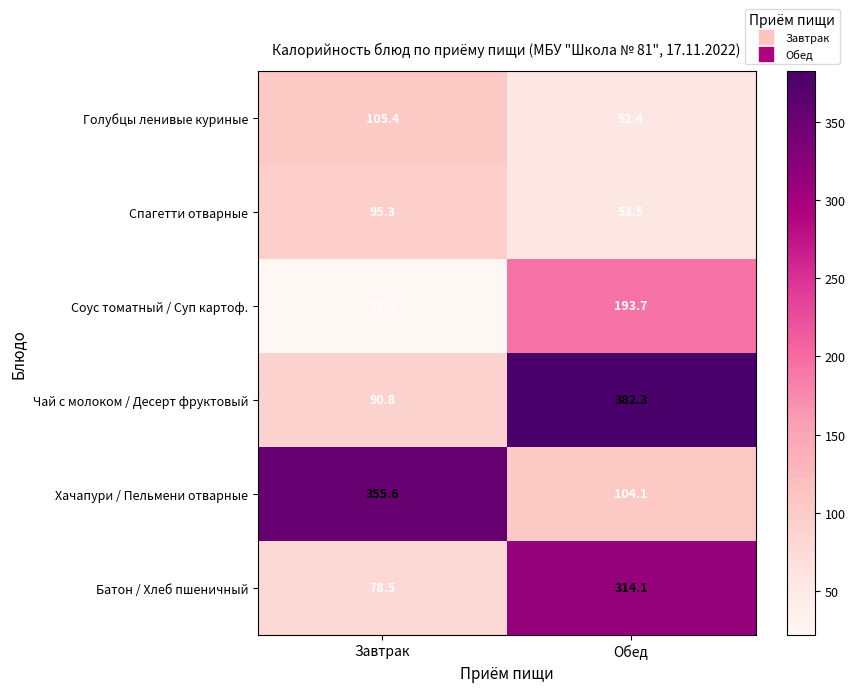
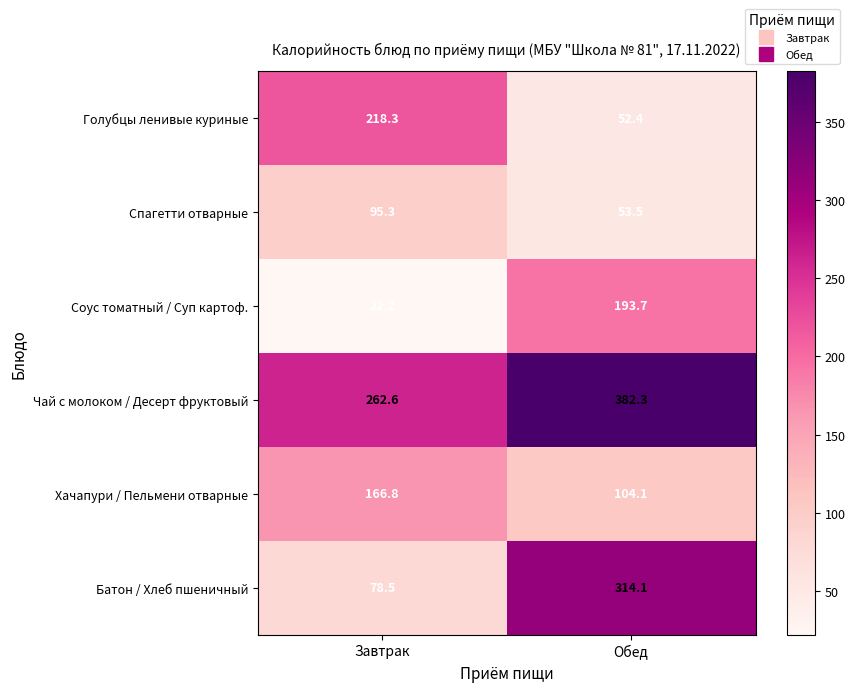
Голубцы ленивые куриные, Завтрак: 105.4 -> 218.3
Чай с молоком / Десерт фруктовый, Завтрак: 90.8 -> 262.6
Хачапури / Пельмени отварные, Завтрак: 355.6 -> 166.8
